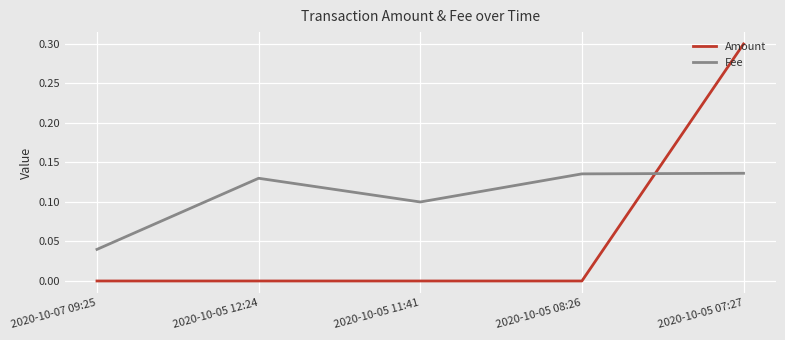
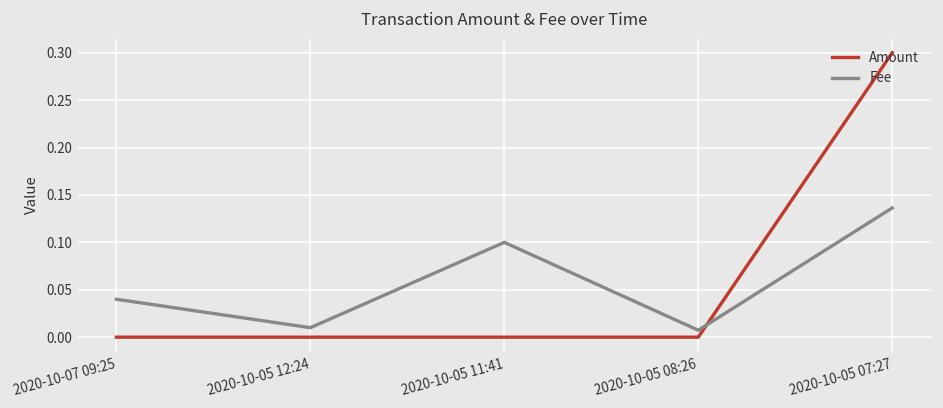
Fee, 2020-10-05 12:24: 0.13 -> 0.01
Fee, 2020-10-05 08:26: 0.14 -> 0.01
